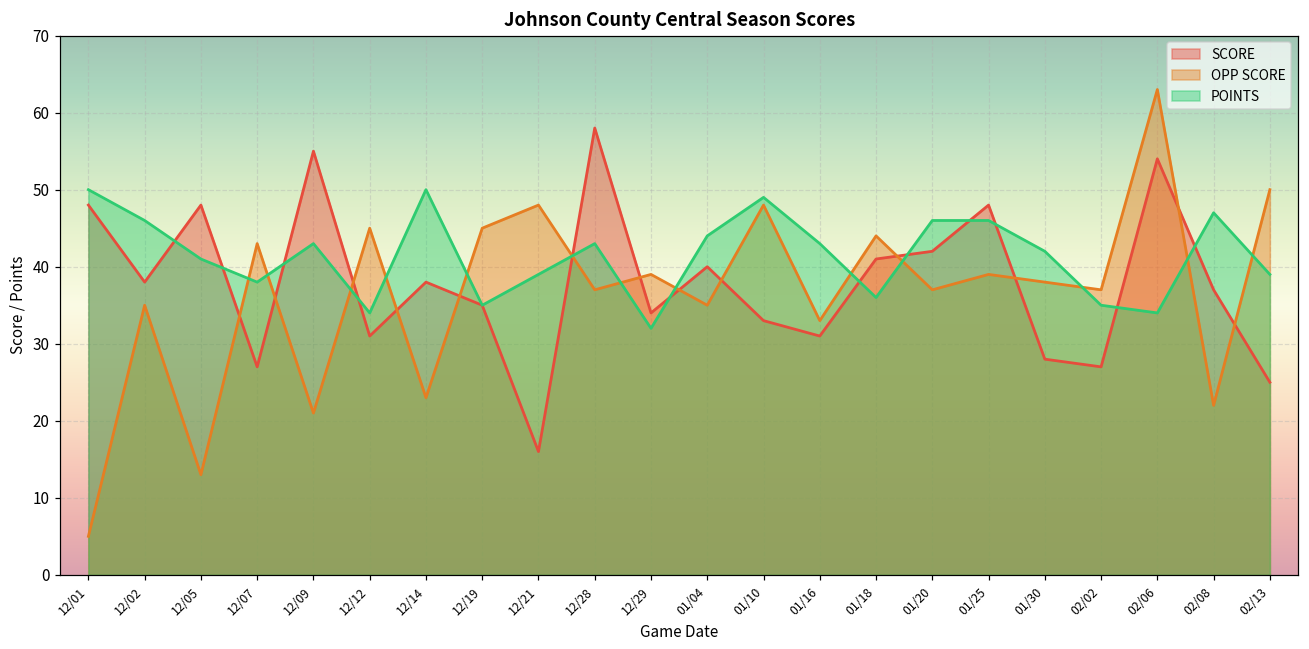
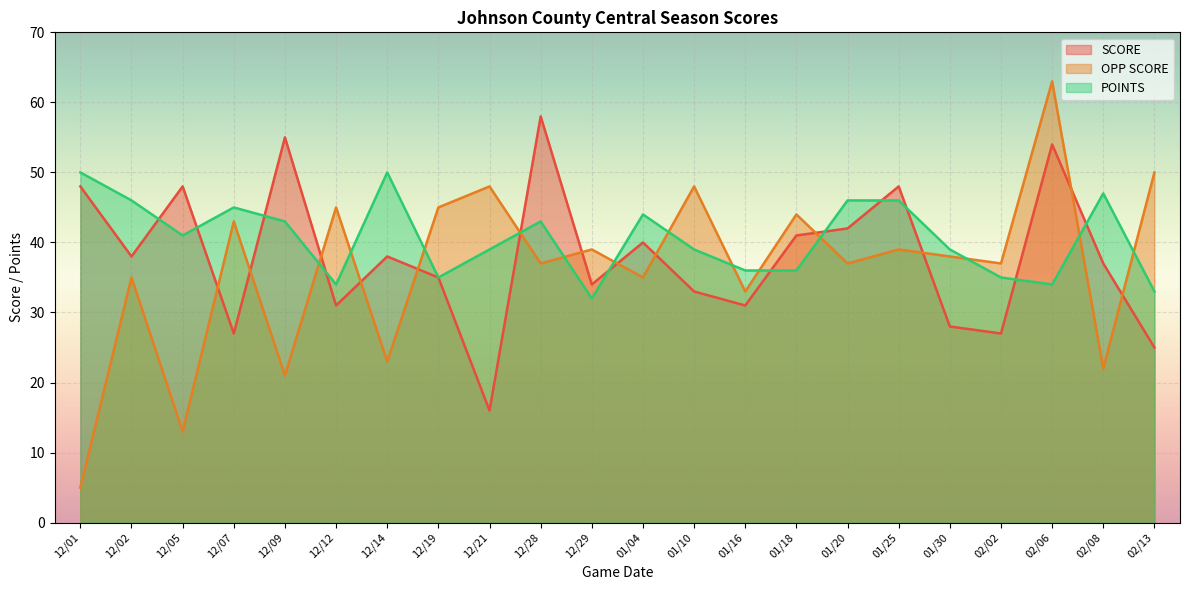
POINTS, 12/07: 38 -> 45
POINTS, 01/10: 49 -> 39
POINTS, 01/16: 43 -> 36
POINTS, 01/30: 42 -> 39
POINTS, 02/13: 39 -> 33
